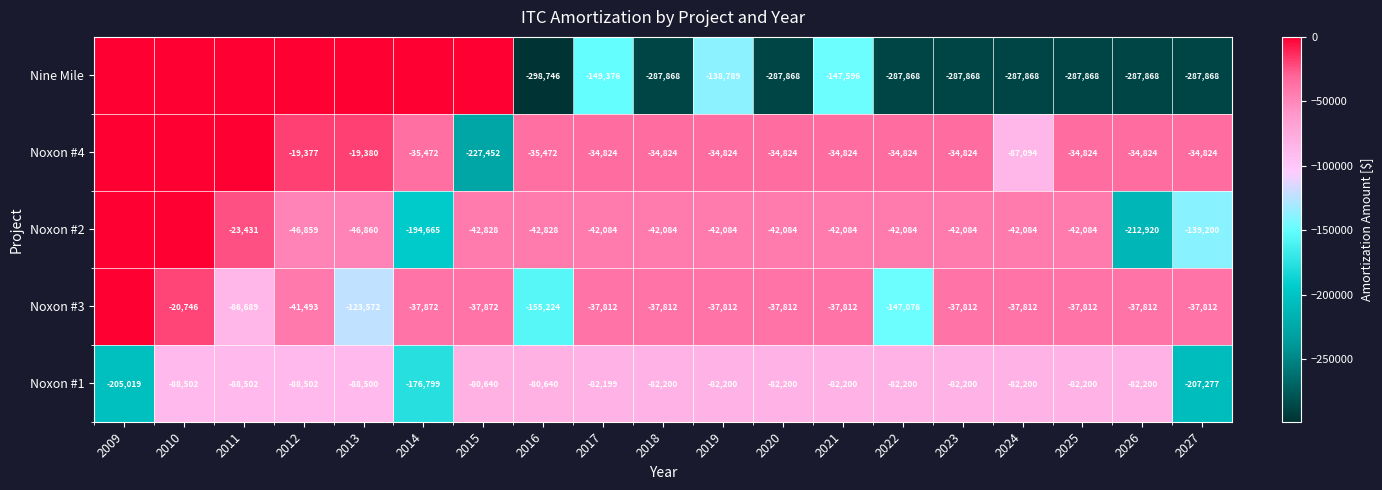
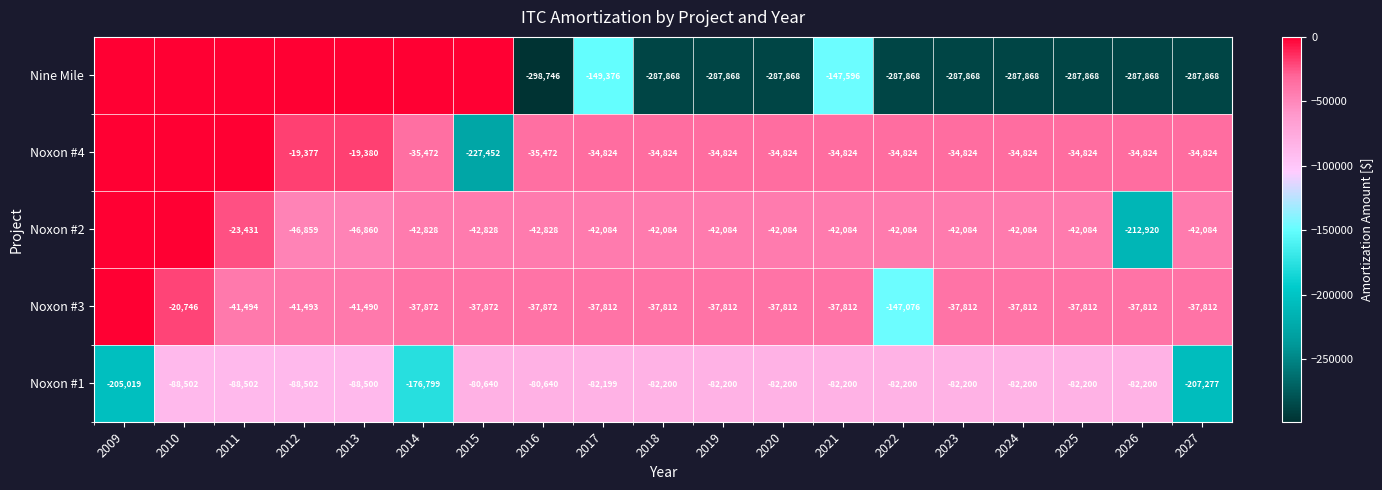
Nine Mile, 2019: -138,789 -> -287,868
Noxon #4, 2024: -87,094 -> -34,824
Noxon #2, 2014: -194,665 -> -42,828
Noxon #2, 2027: -139,200 -> -42,084
Noxon #3, 2011: -86,689 -> -41,494
Noxon #3, 2013: -123,572 -> -41,490
Noxon #3, 2016: -155,224 -> -37,872
